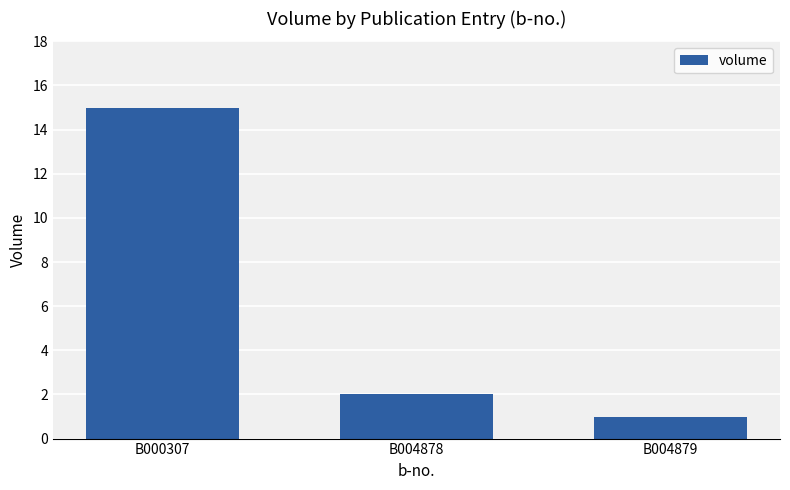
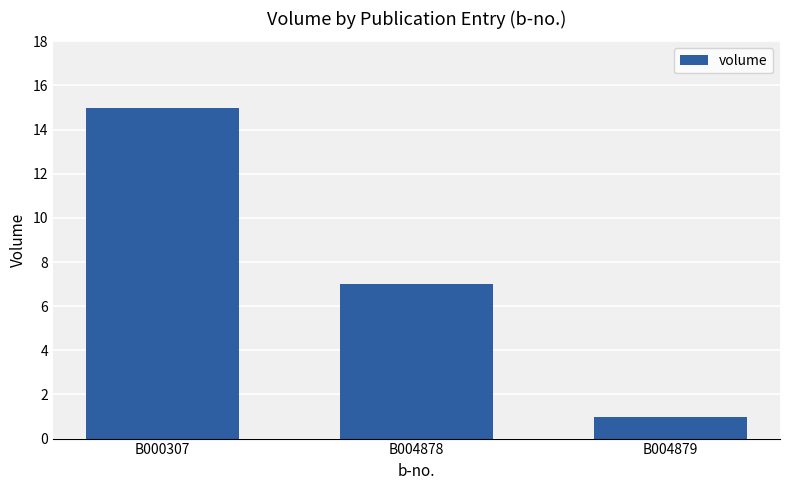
B004878: 2 -> 7
